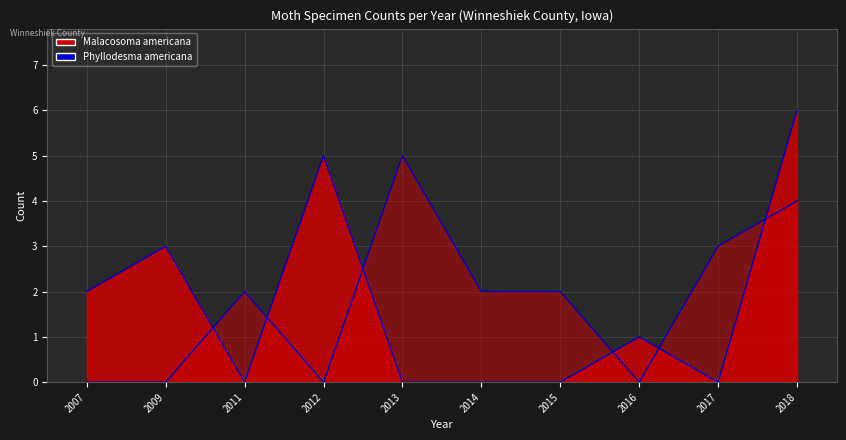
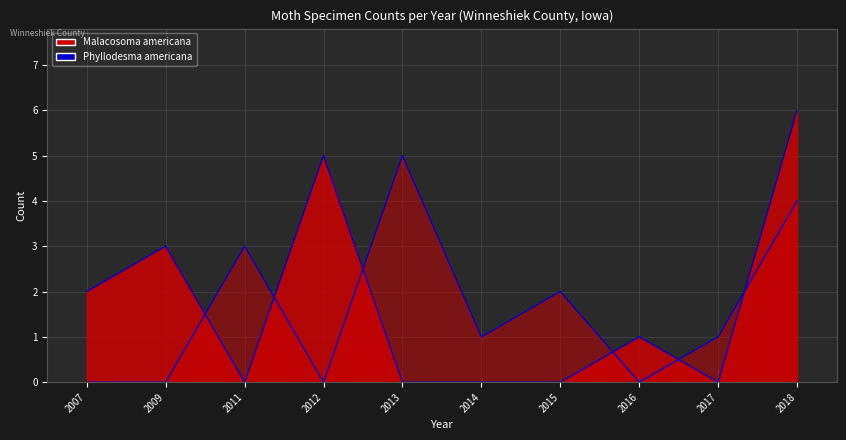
Phyllodesma americana, 2011: 2 -> 3
Phyllodesma americana, 2014: 2 -> 1
Phyllodesma americana, 2017: 3 -> 1
